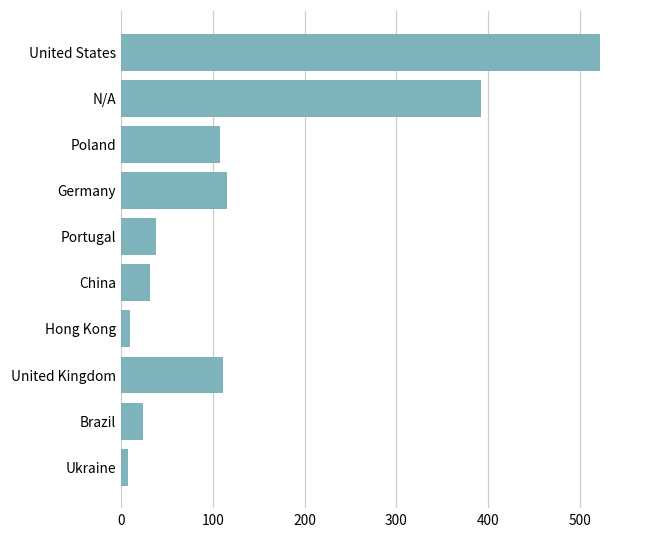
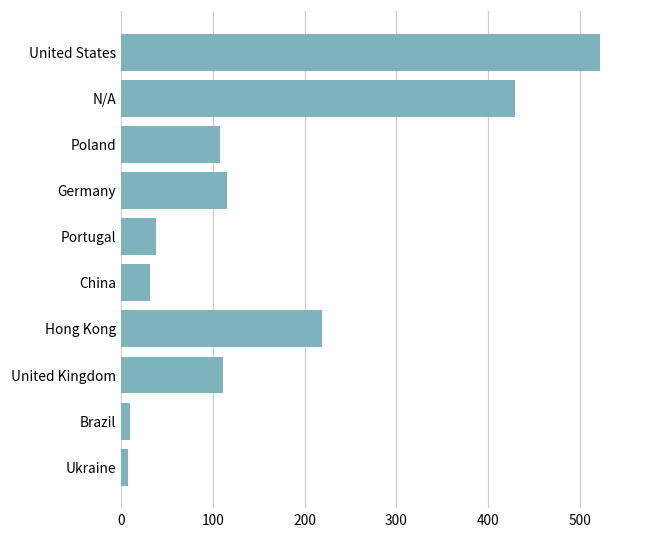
N/A: 390 -> 430
Hong Kong: 10 -> 220
Brazil: 20 -> 10
